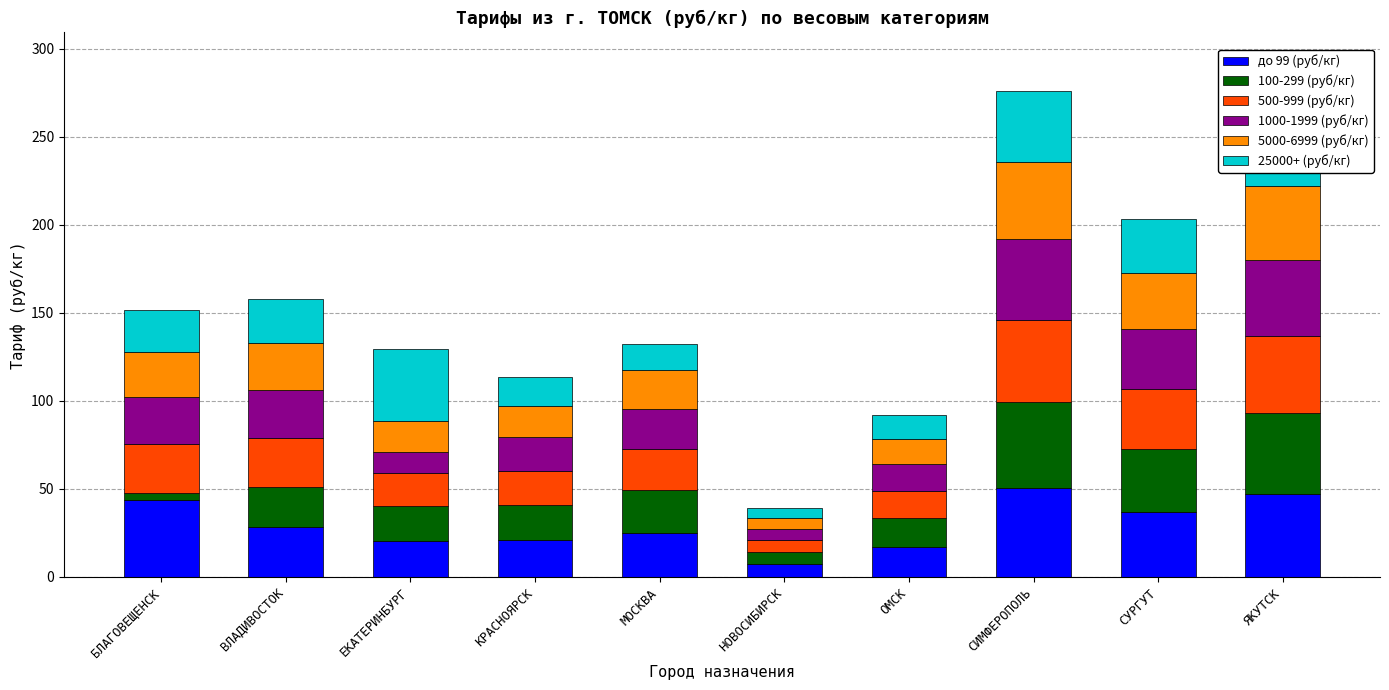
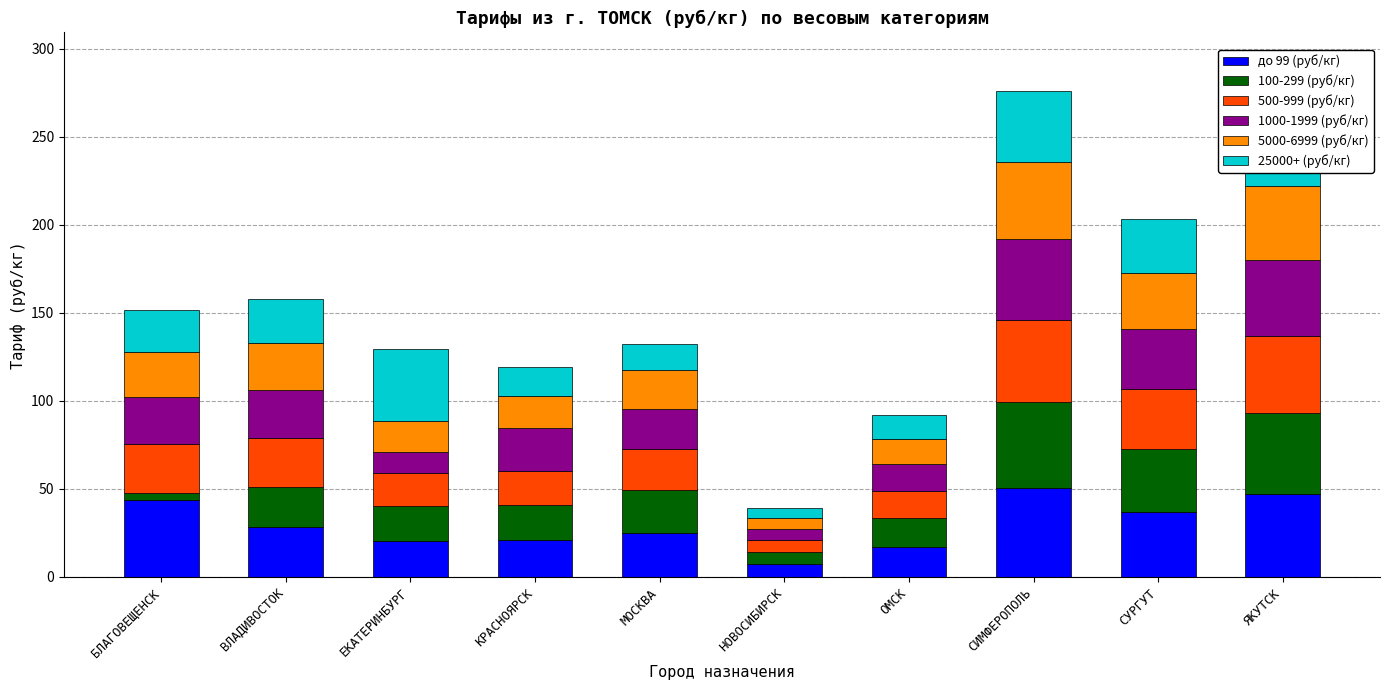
1000-1999 (руб/кг), КРАСНОЯРСК: 19 -> 24
